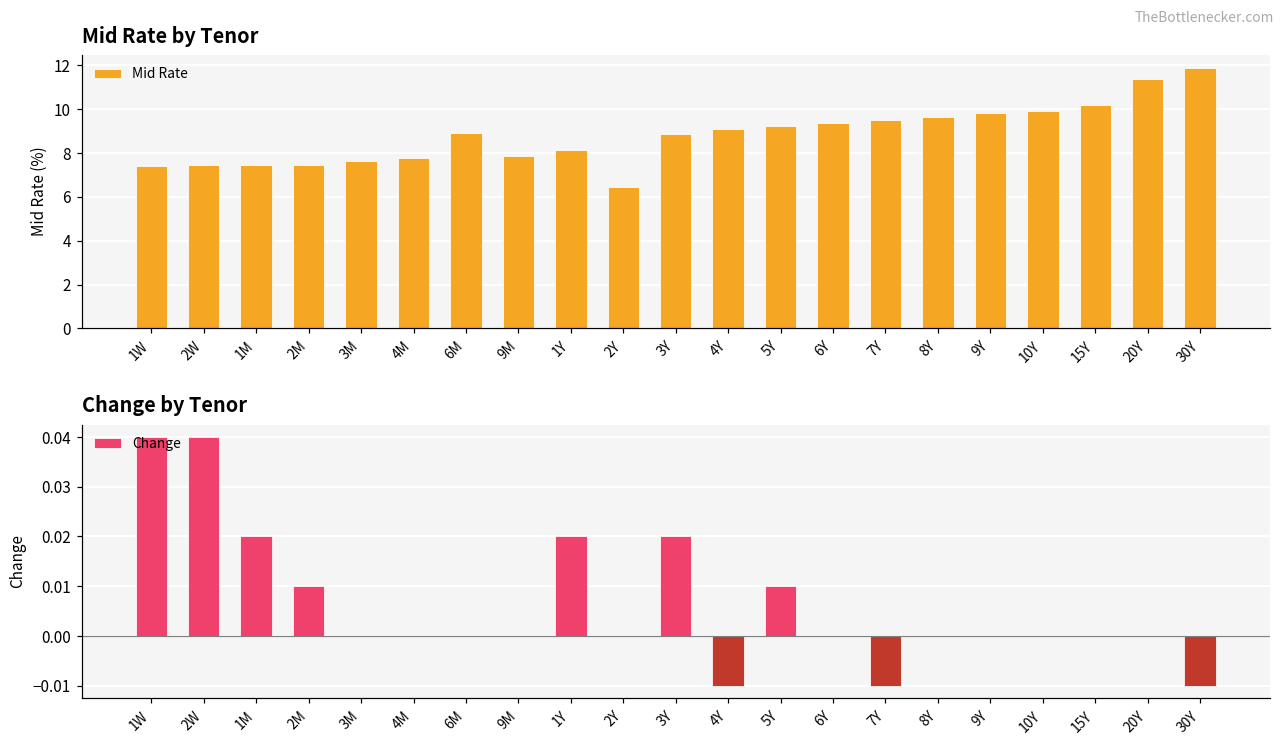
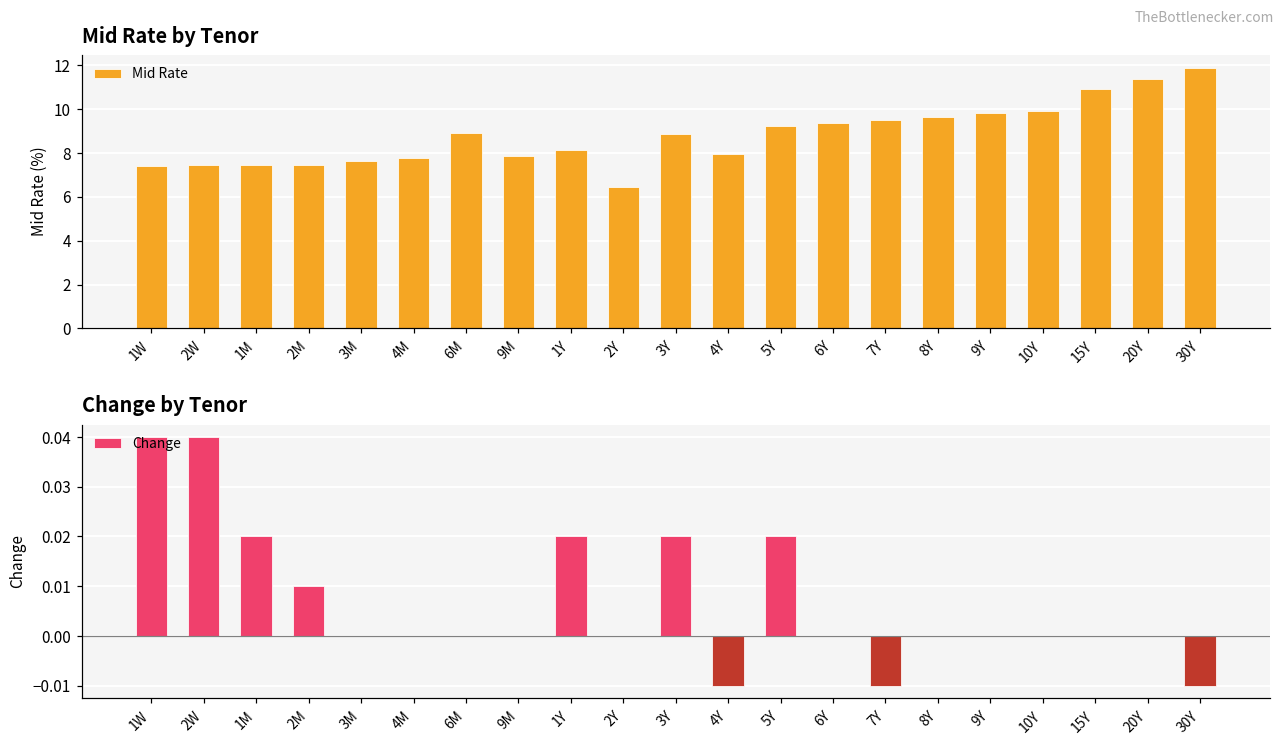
Mid Rate by Tenor, 4Y: 9.1 -> 7.9
Mid Rate by Tenor, 15Y: 10.2 -> 10.9
Change by Tenor, 5Y: 0.01 -> 0.02
